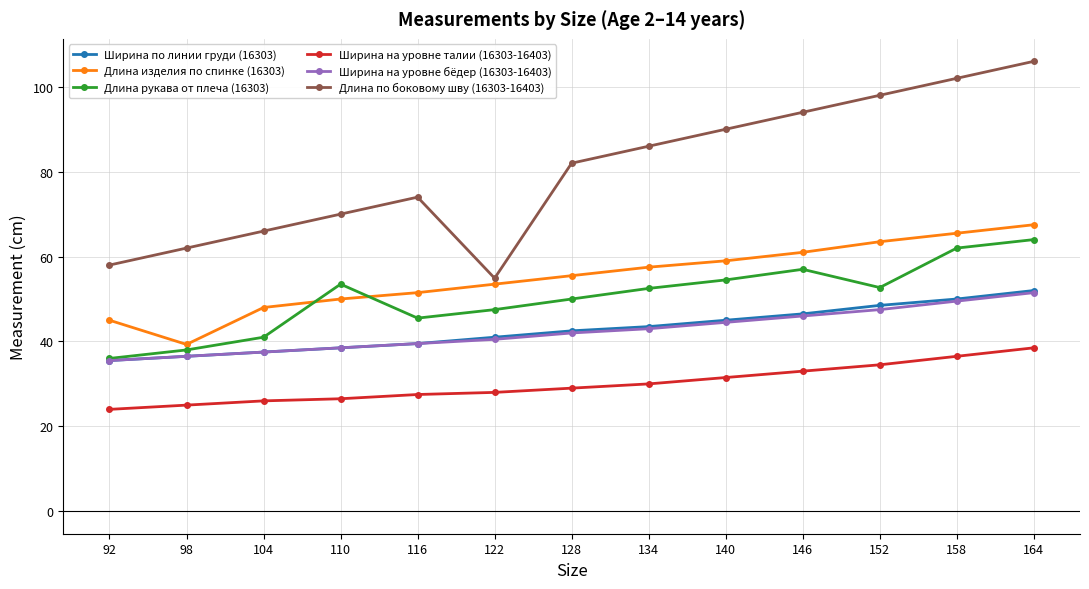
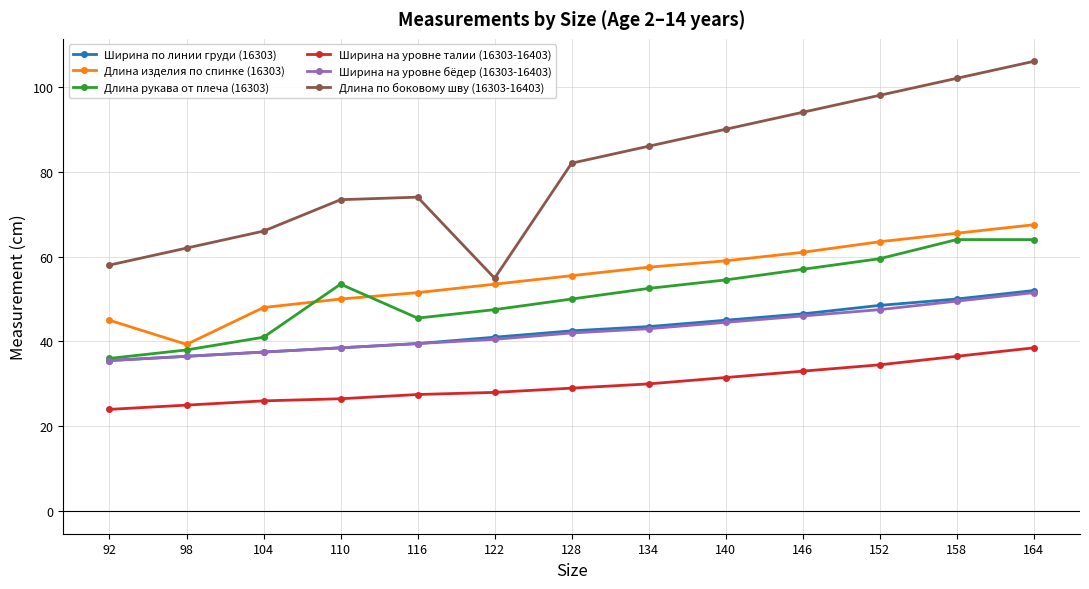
Длина по боковому шву (16303-16403), 110: 70 -> 73
Длина рукава от плеча (16303), 152: 53 -> 60
Длина рукава от плеча (16303), 158: 62 -> 64
